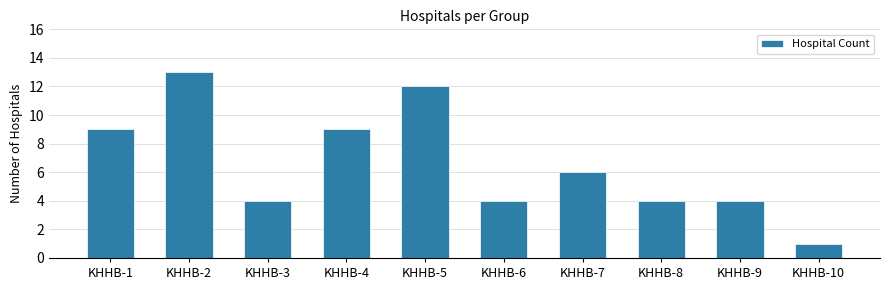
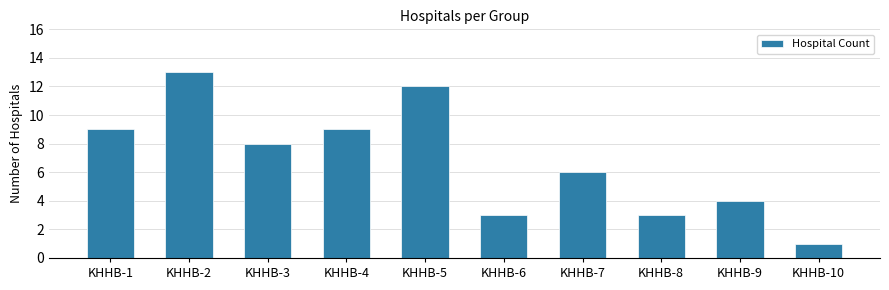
KHHB-3: 4 -> 8
KHHB-6: 4 -> 3
KHHB-8: 4 -> 3
